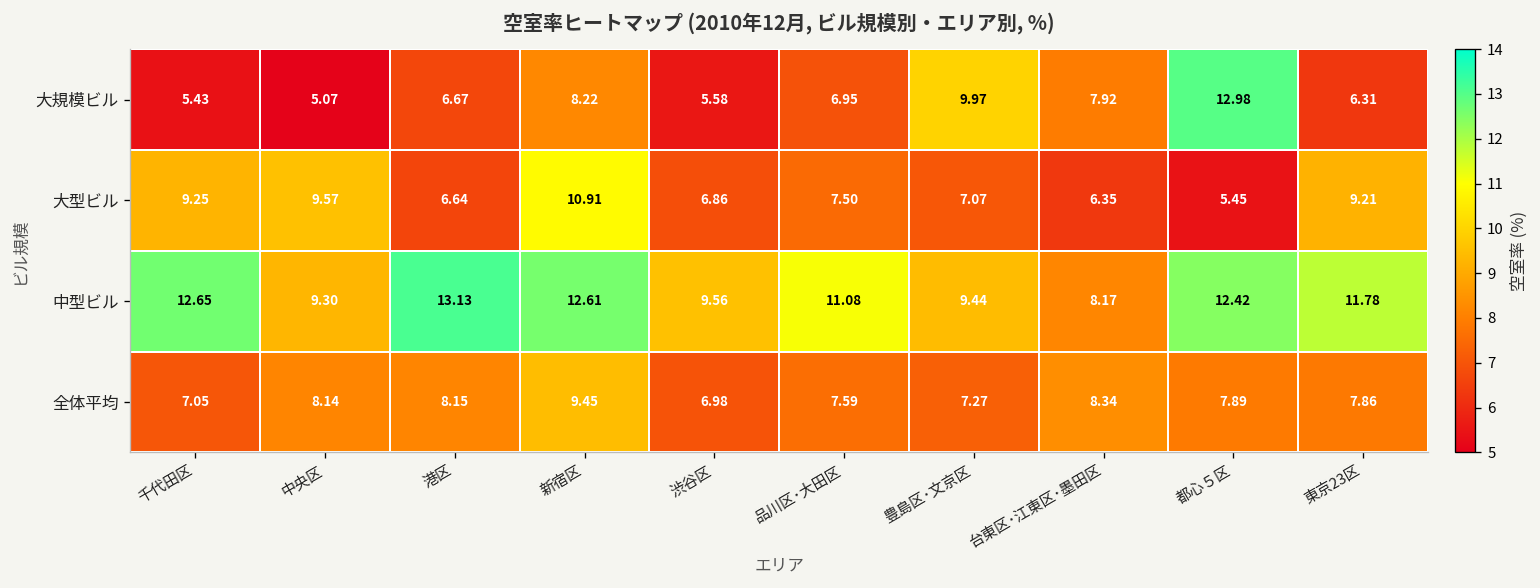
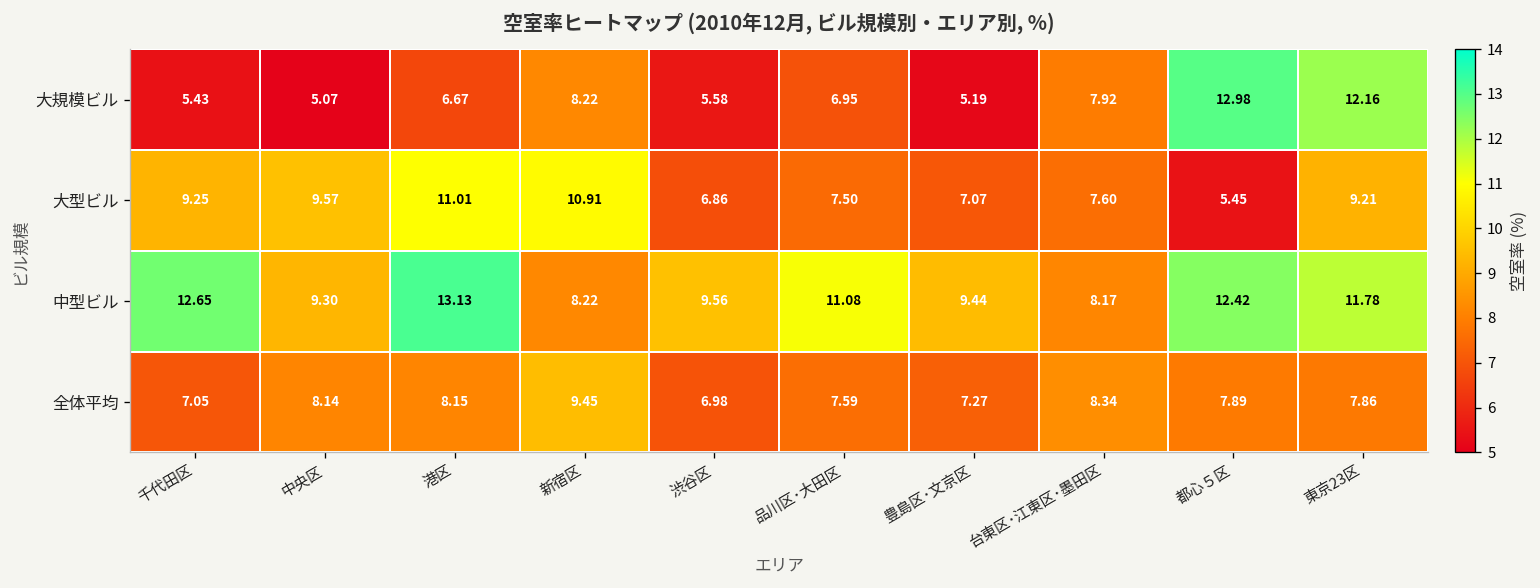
大規模ビル, 豊島区･文京区: 9.97 -> 5.19
大規模ビル, 東京23区: 6.31 -> 12.16
大型ビル, 港区: 6.64 -> 11.01
大型ビル, 台東区･江東区･墨田区: 6.35 -> 7.60
中型ビル, 新宿区: 12.61 -> 8.22
